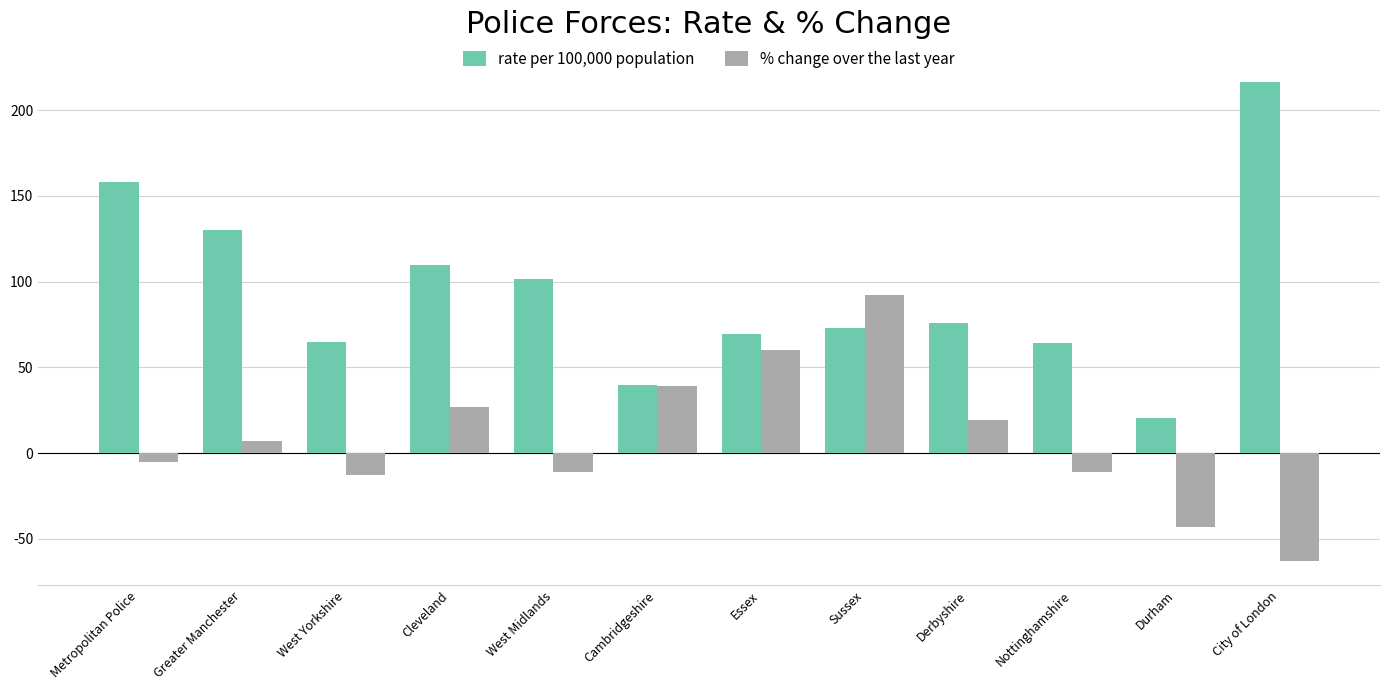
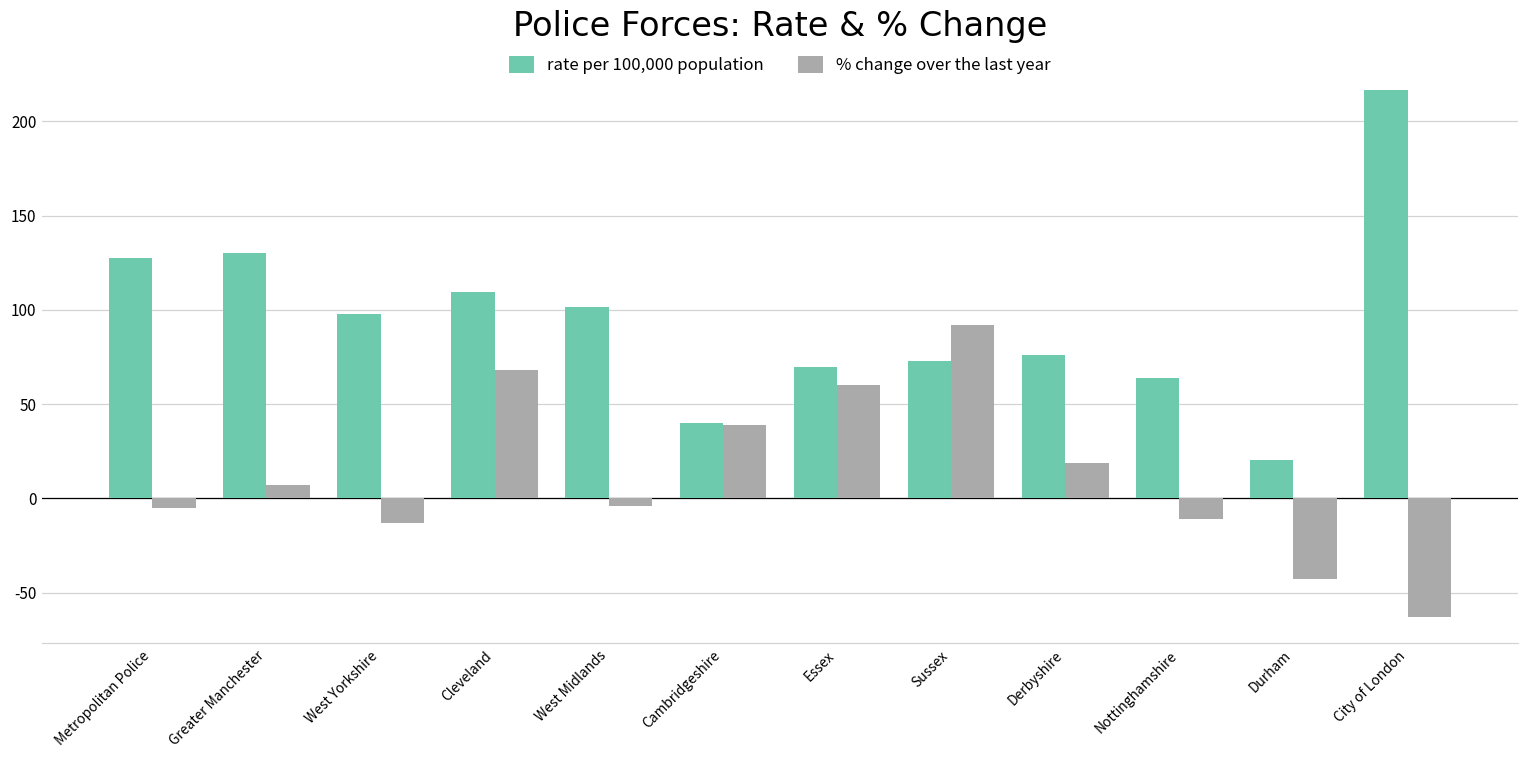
rate per 100,000 population, Metropolitan Police: 158 -> 127
rate per 100,000 population, West Yorkshire: 65 -> 98
% change over the last year, Cleveland: 27 -> 68
% change over the last year, West Midlands: -11 -> -4
